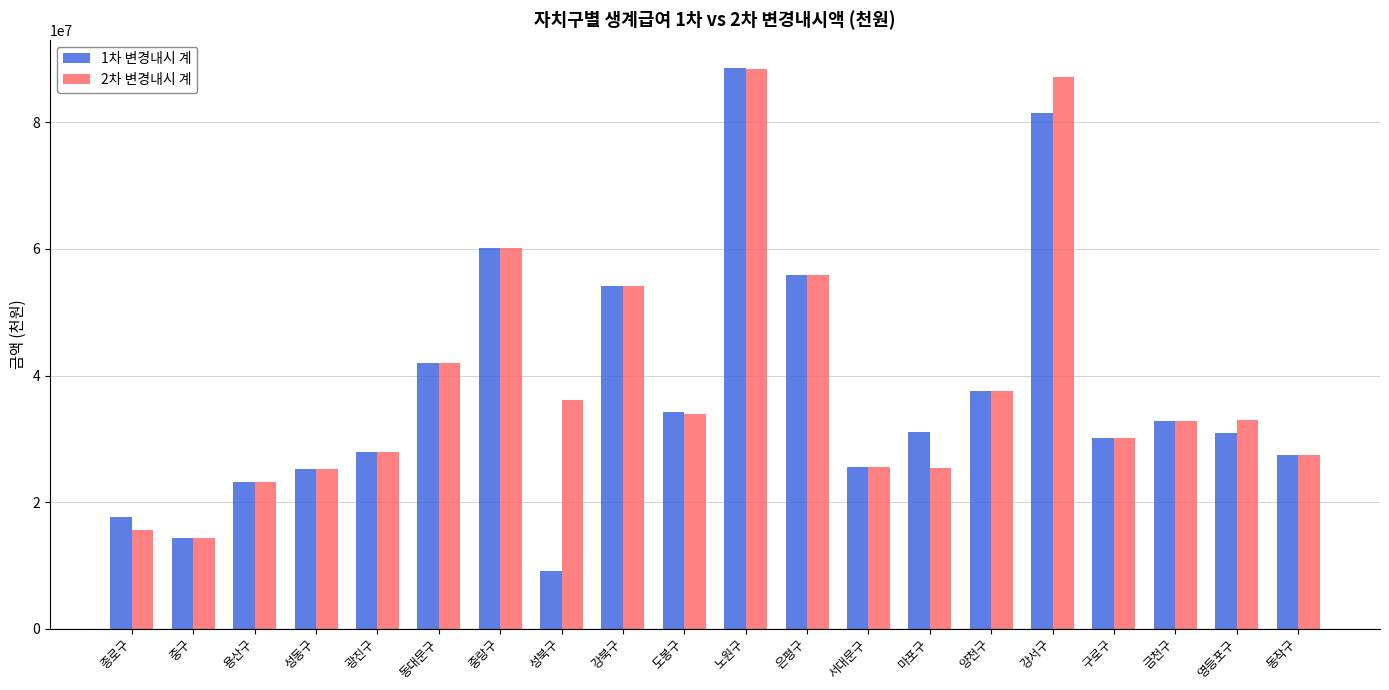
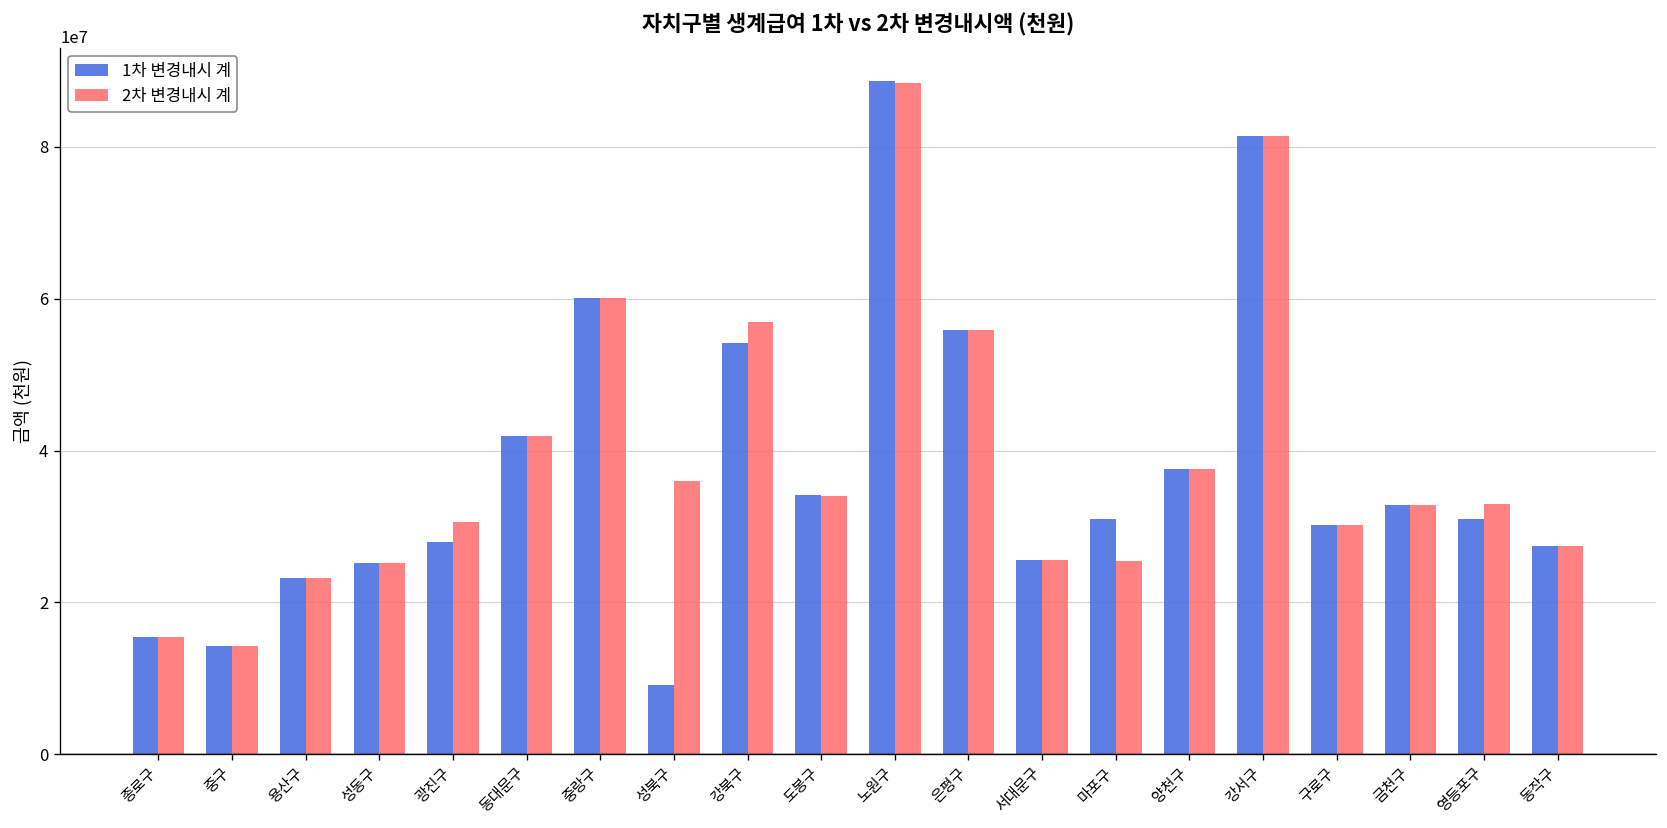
1차 변경내시 계, 종로구: 18000000 -> 16000000
2차 변경내시 계, 광진구: 28000000 -> 31000000
2차 변경내시 계, 강북구: 54000000 -> 57000000
2차 변경내시 계, 강서구: 87000000 -> 81000000
